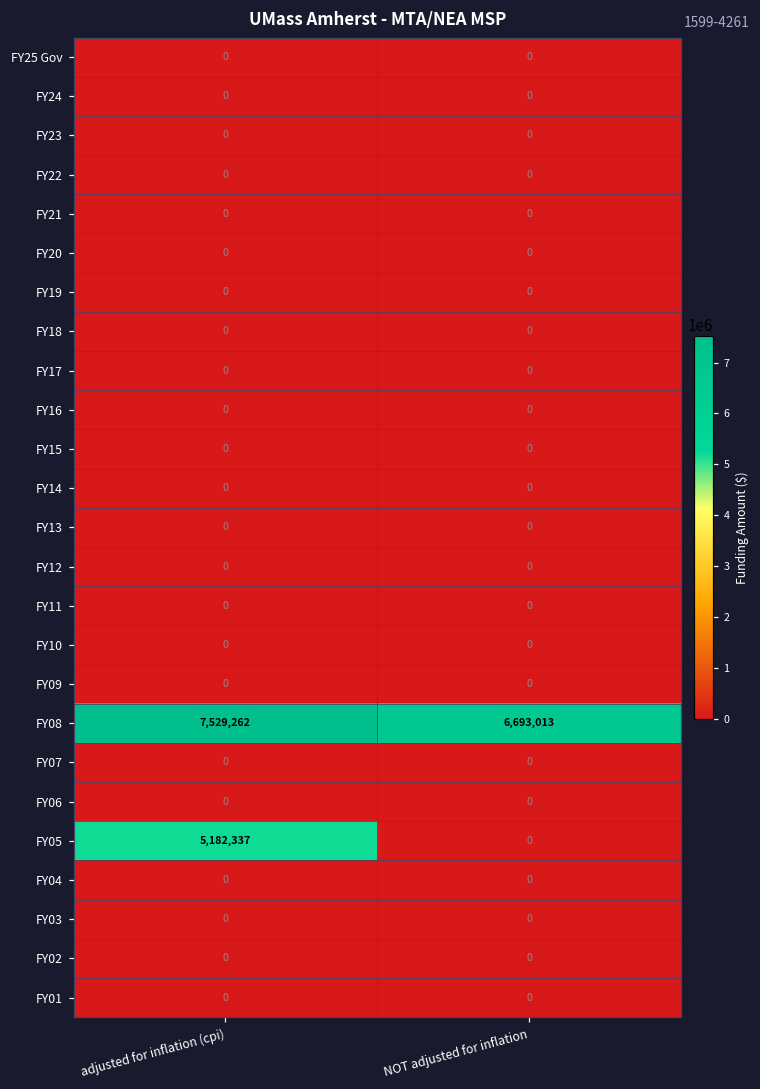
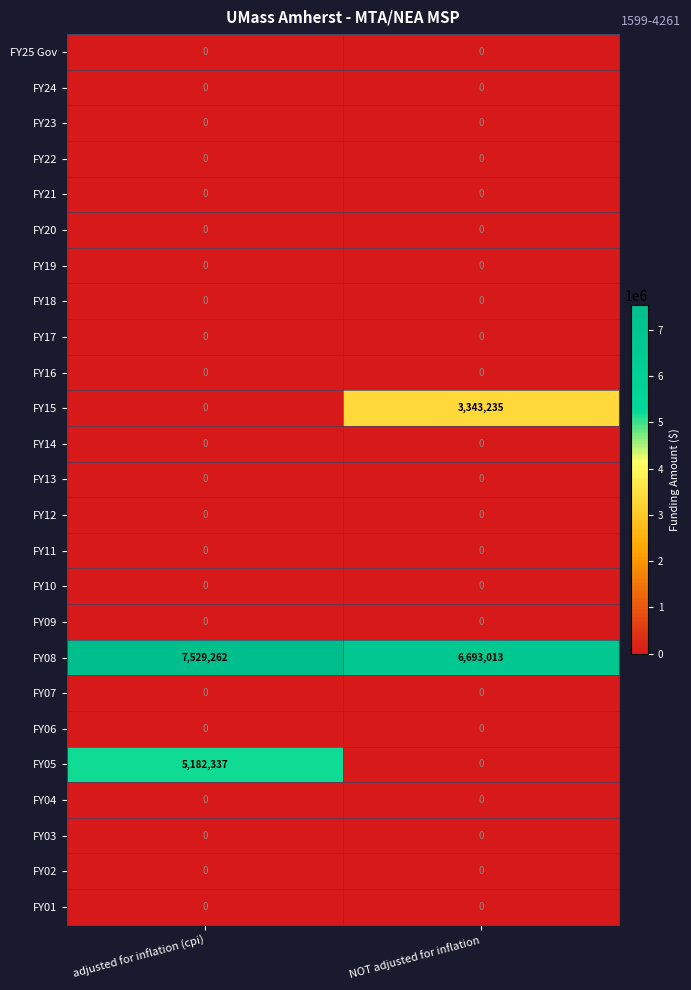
FY15, NOT adjusted for inflation: 0 -> 3,343,235
